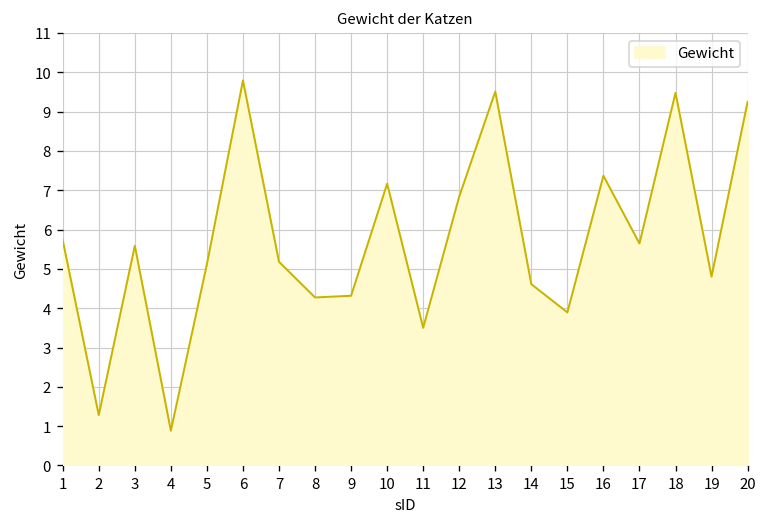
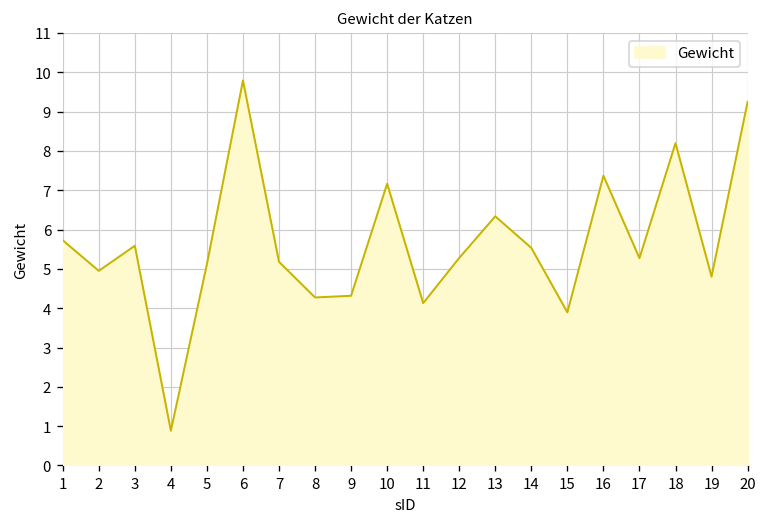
2: 1.3 -> 5.0
11: 3.5 -> 4.1
12: 6.8 -> 5.3
13: 9.5 -> 6.3
14: 4.6 -> 5.5
17: 5.6 -> 5.3
18: 9.5 -> 8.2
